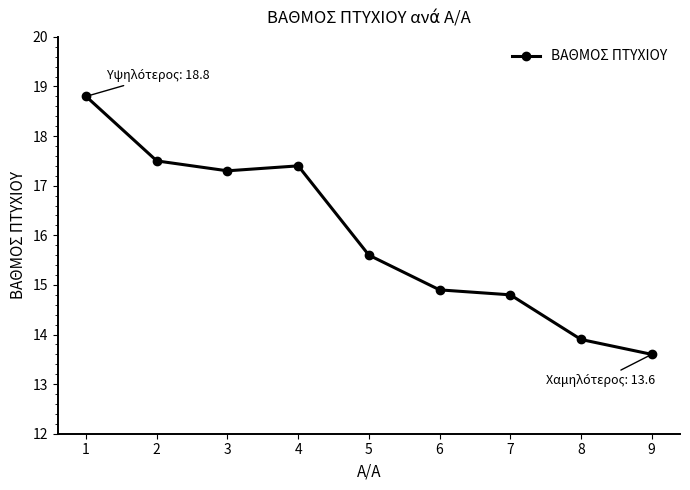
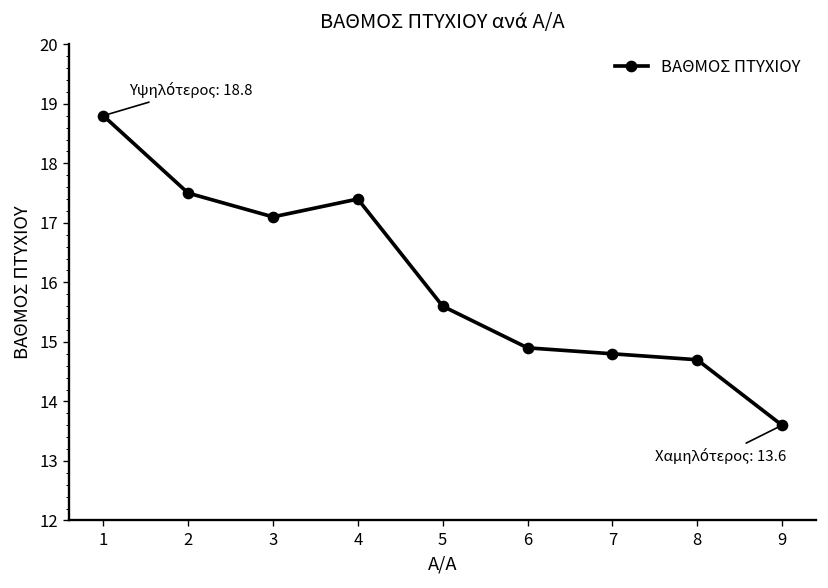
3: 17.3 -> 17.1
8: 13.9 -> 14.7
